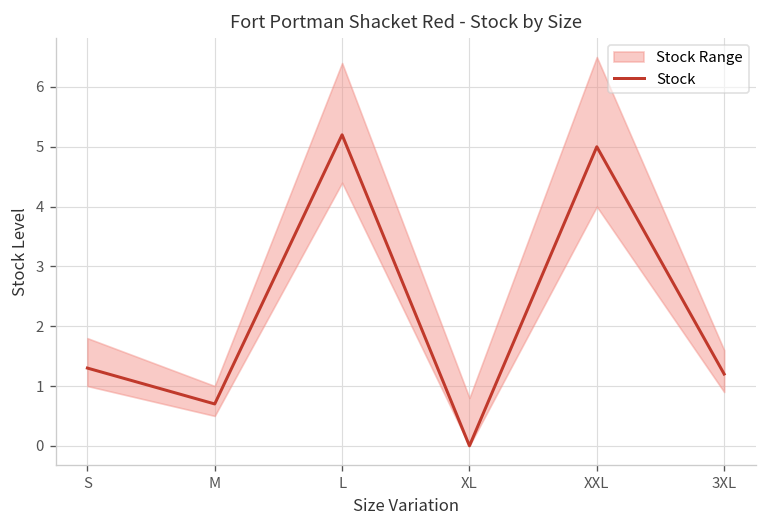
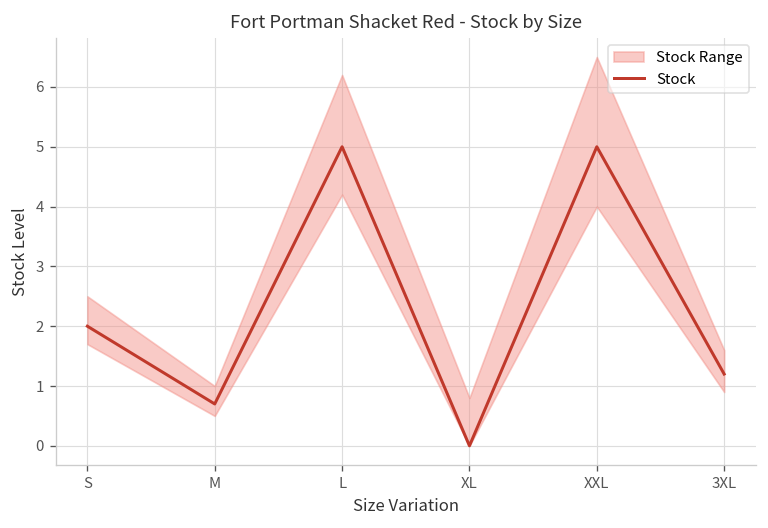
Stock, S: 1.3 -> 2.0
Stock, L: 5.2 -> 5.0
